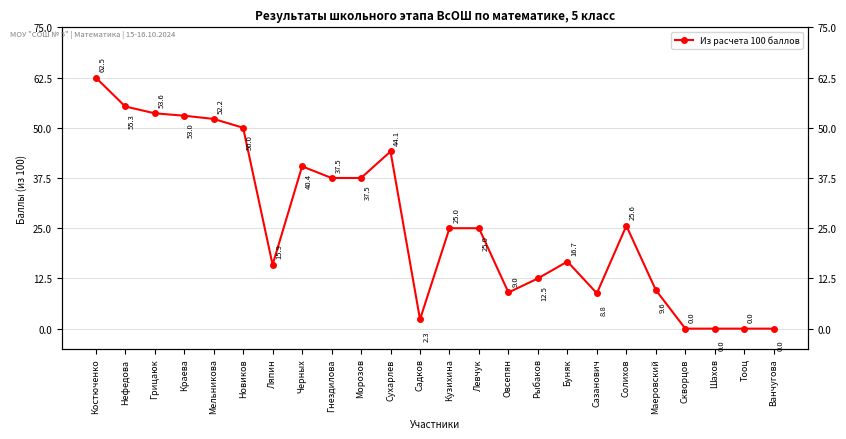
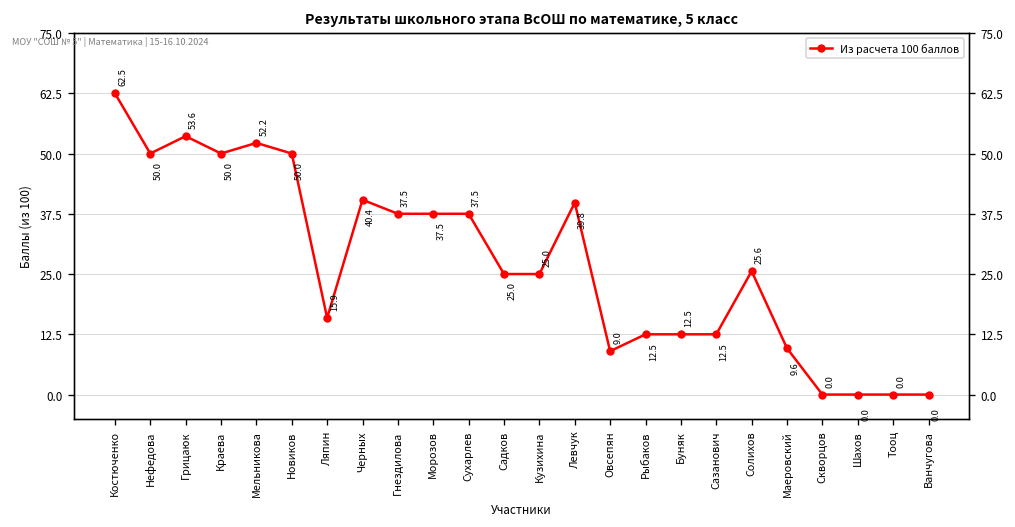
Нефедова: 55.3 -> 50.0
Краева: 53.0 -> 50.0
Сухарлев: 44.1 -> 37.5
Садков: 2.3 -> 25.0
Левчук: 25.0 -> 39.8
Буняк: 16.7 -> 12.5
Сазанович: 8.8 -> 12.5
